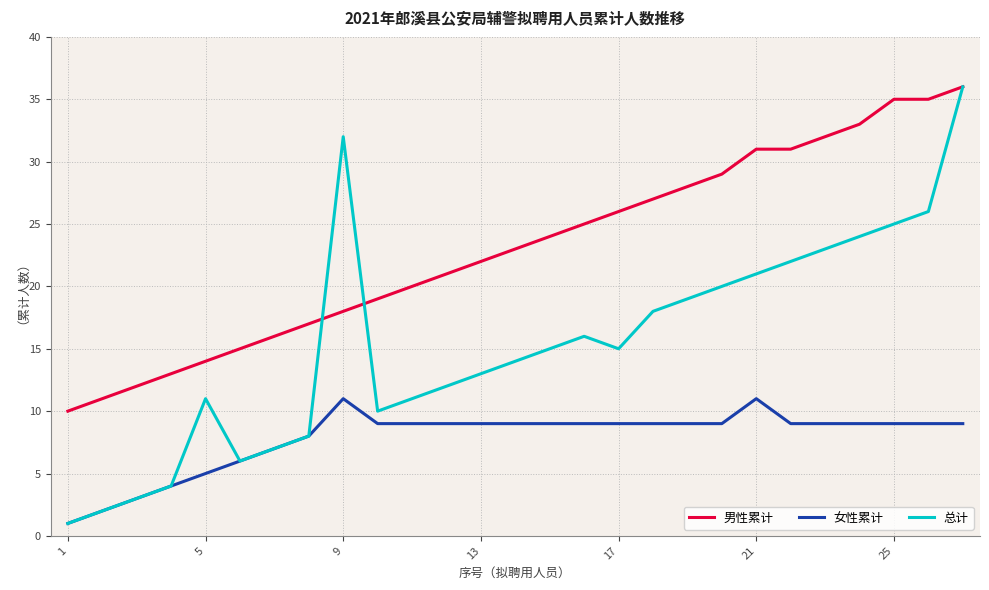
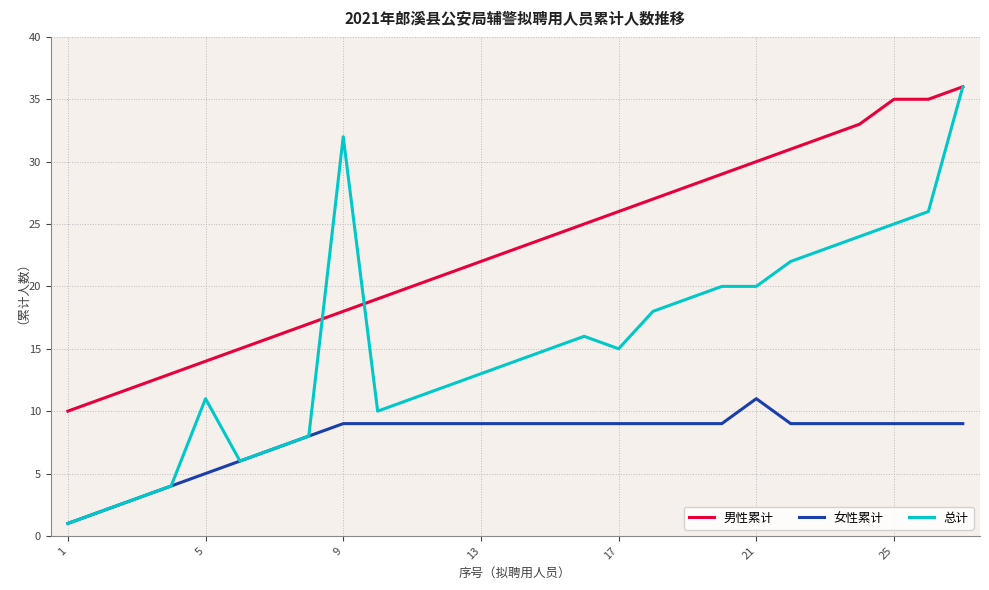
女性累计, 9: 11 -> 9
男性累计, 21: 31 -> 30
总计, 21: 21 -> 20
